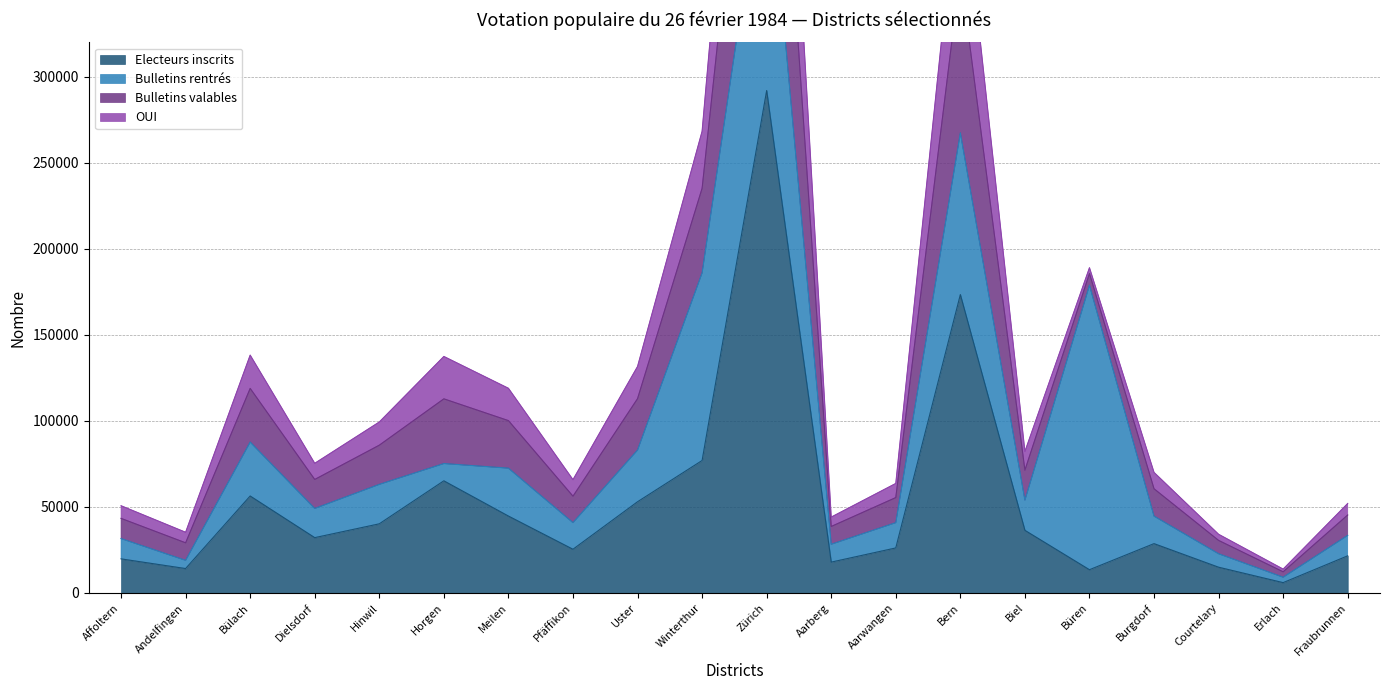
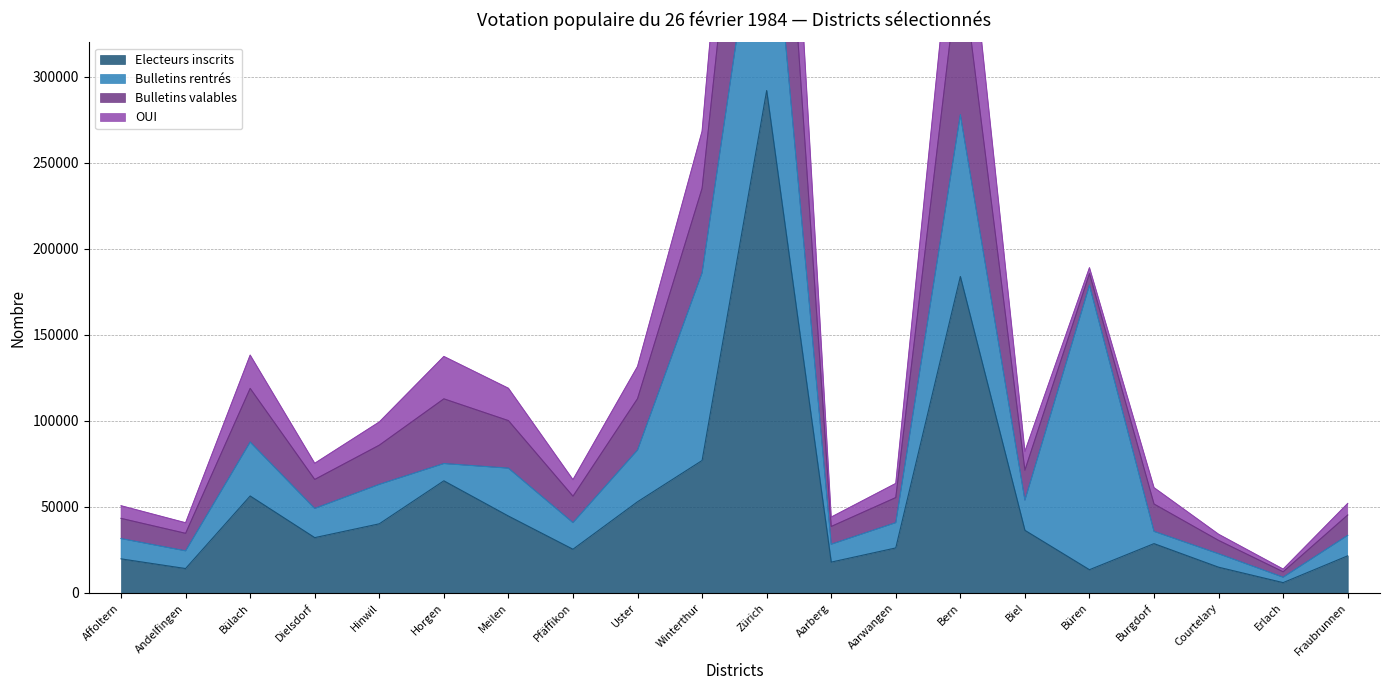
Bulletins rentrés, Andelfingen: 5000 -> 10000
Electeurs inscrits, Bern: 173000 -> 184000
Bulletins rentrés, Burgdorf: 16000 -> 7000
